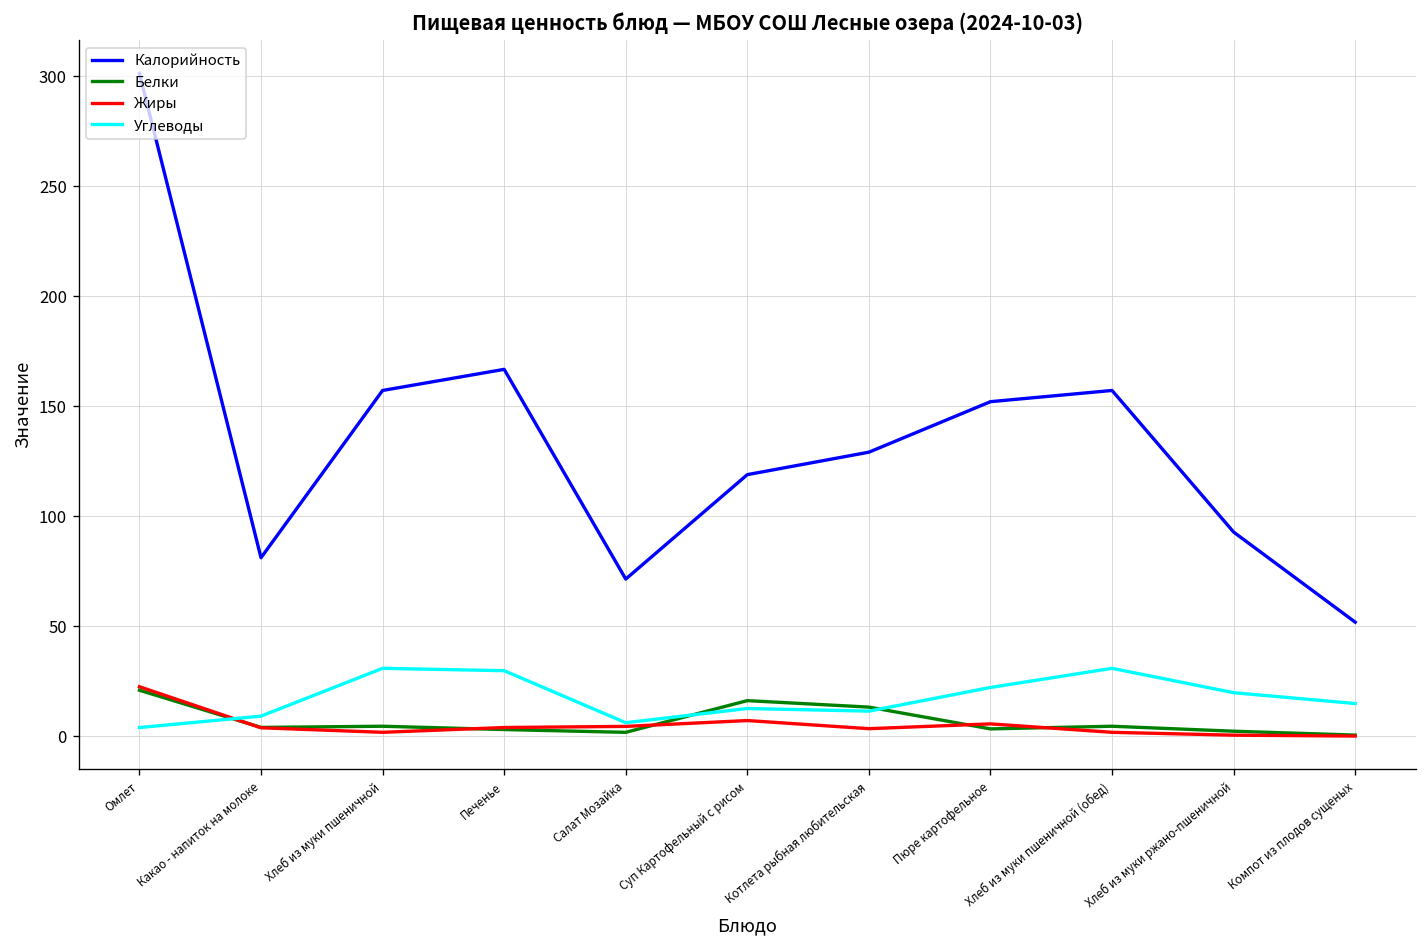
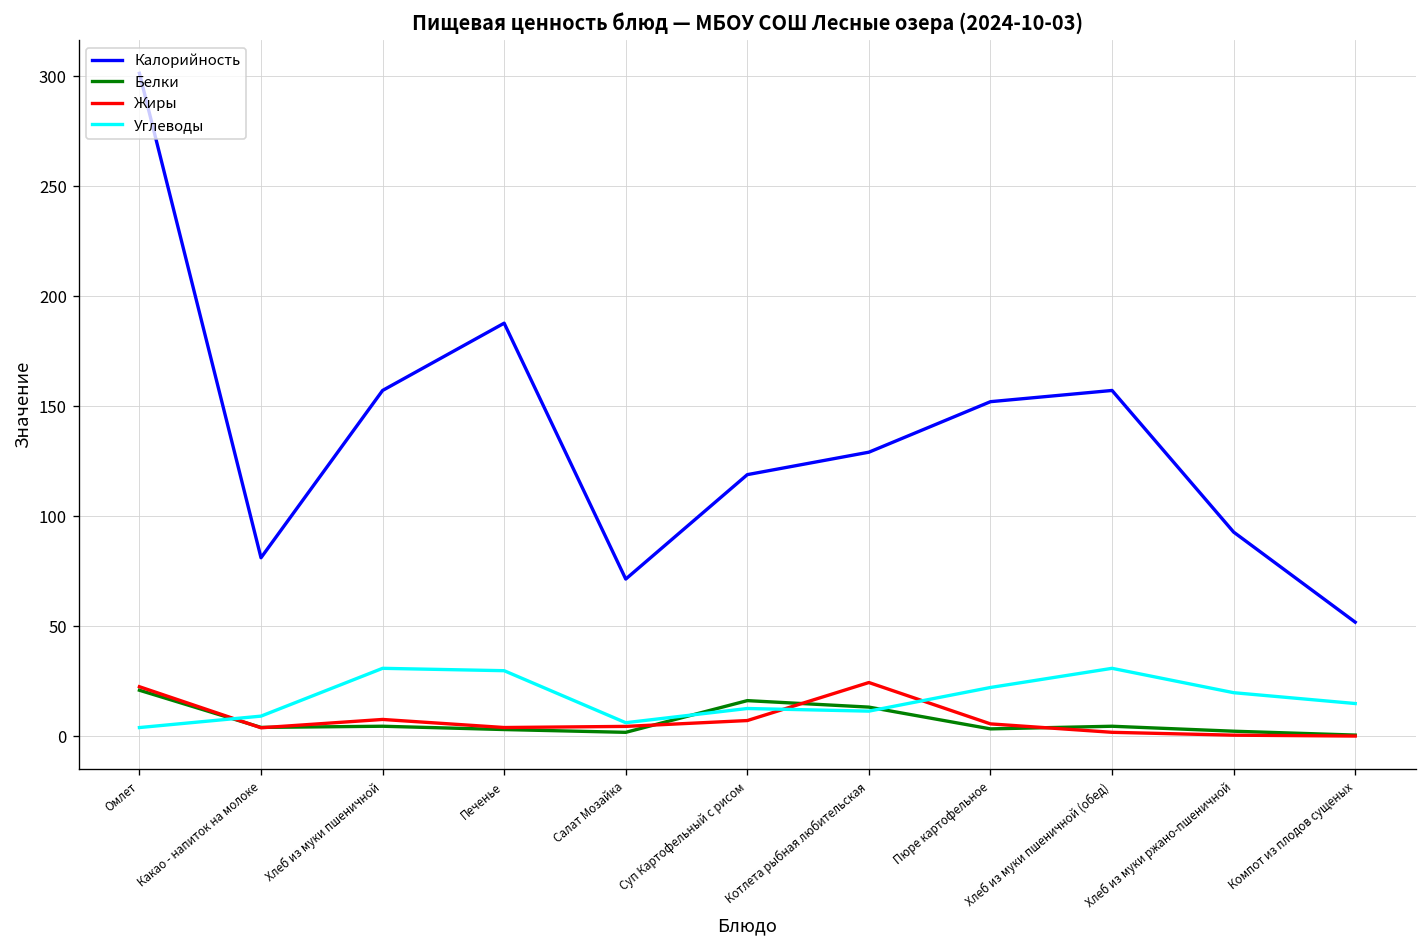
Жиры, Хлеб из муки пшеничной: 2 -> 8
Калорийность, Печенье: 167 -> 188
Жиры, Котлета рыбная любительская: 3 -> 24
